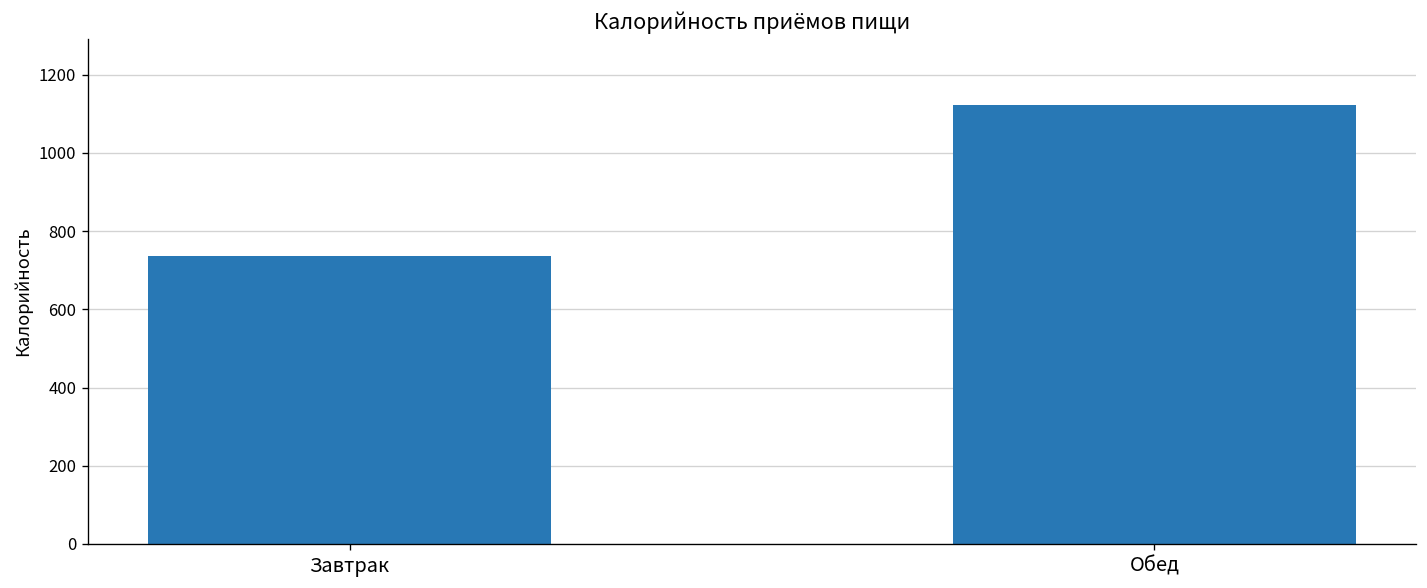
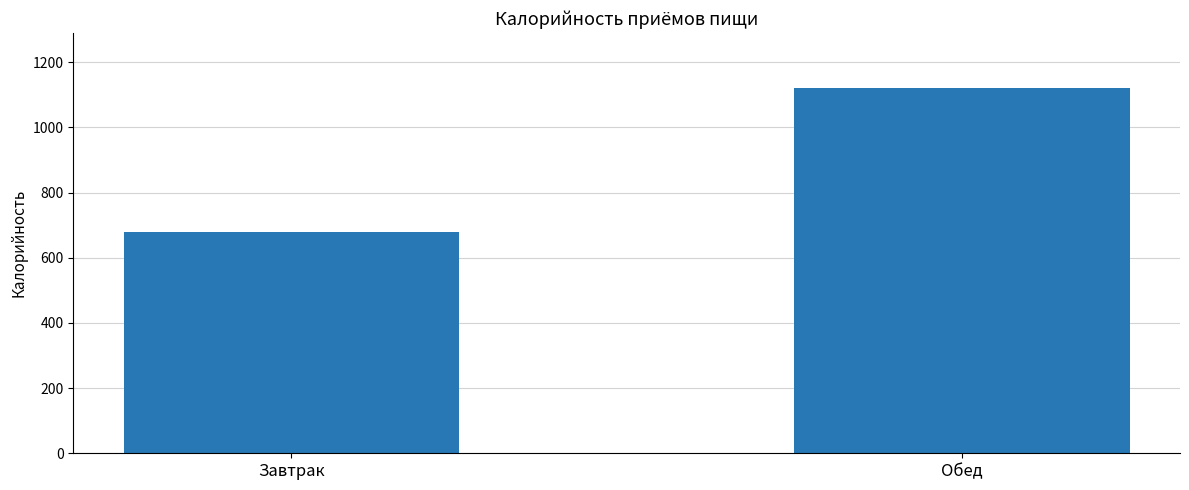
Завтрак: 740 -> 680
